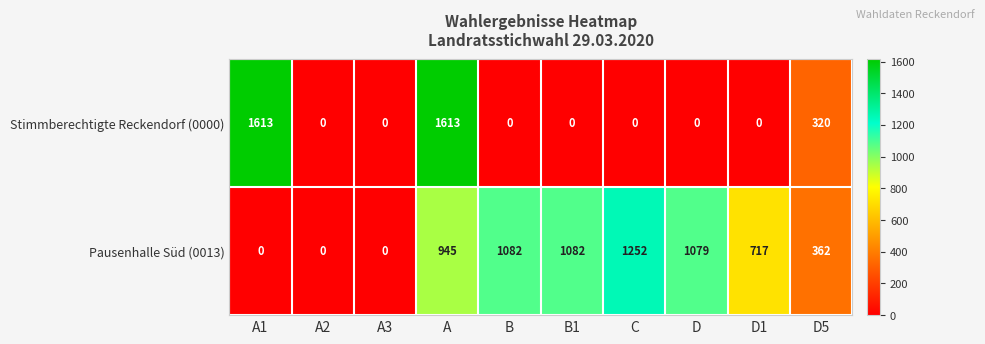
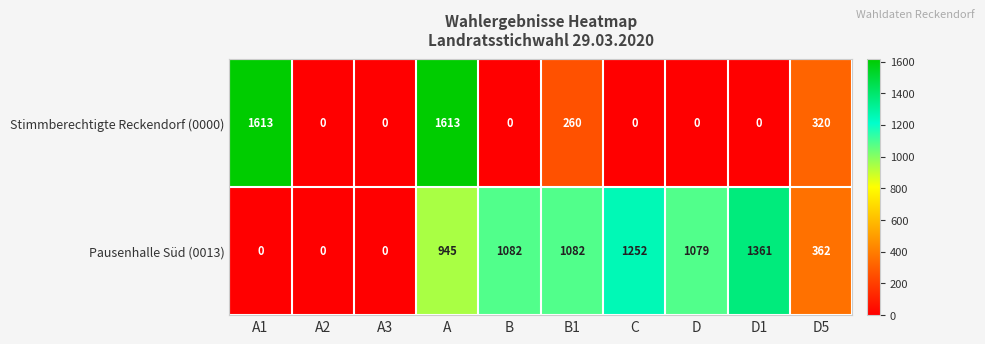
Stimmberechtigte Reckendorf (0000), B1: 0 -> 260
Pausenhalle Süd (0013), D1: 717 -> 1361
